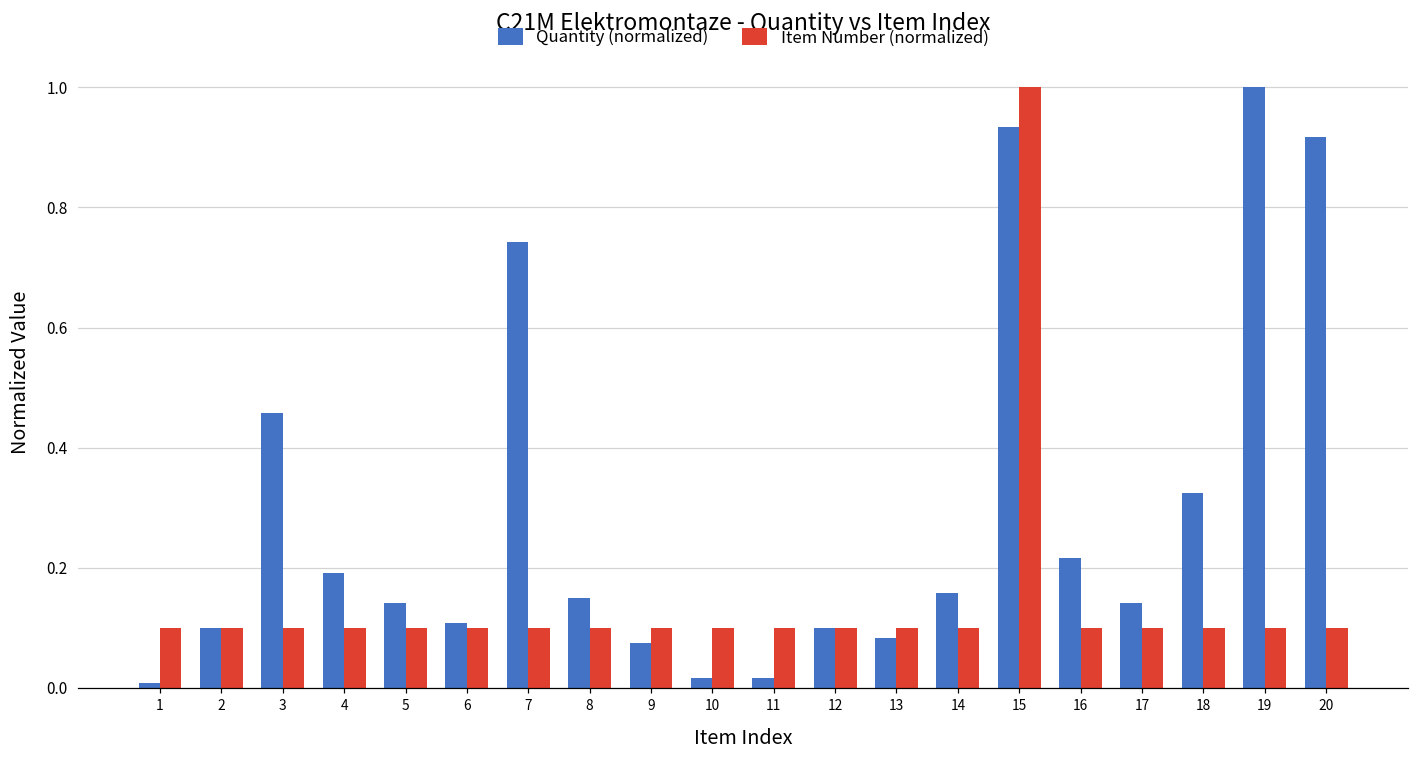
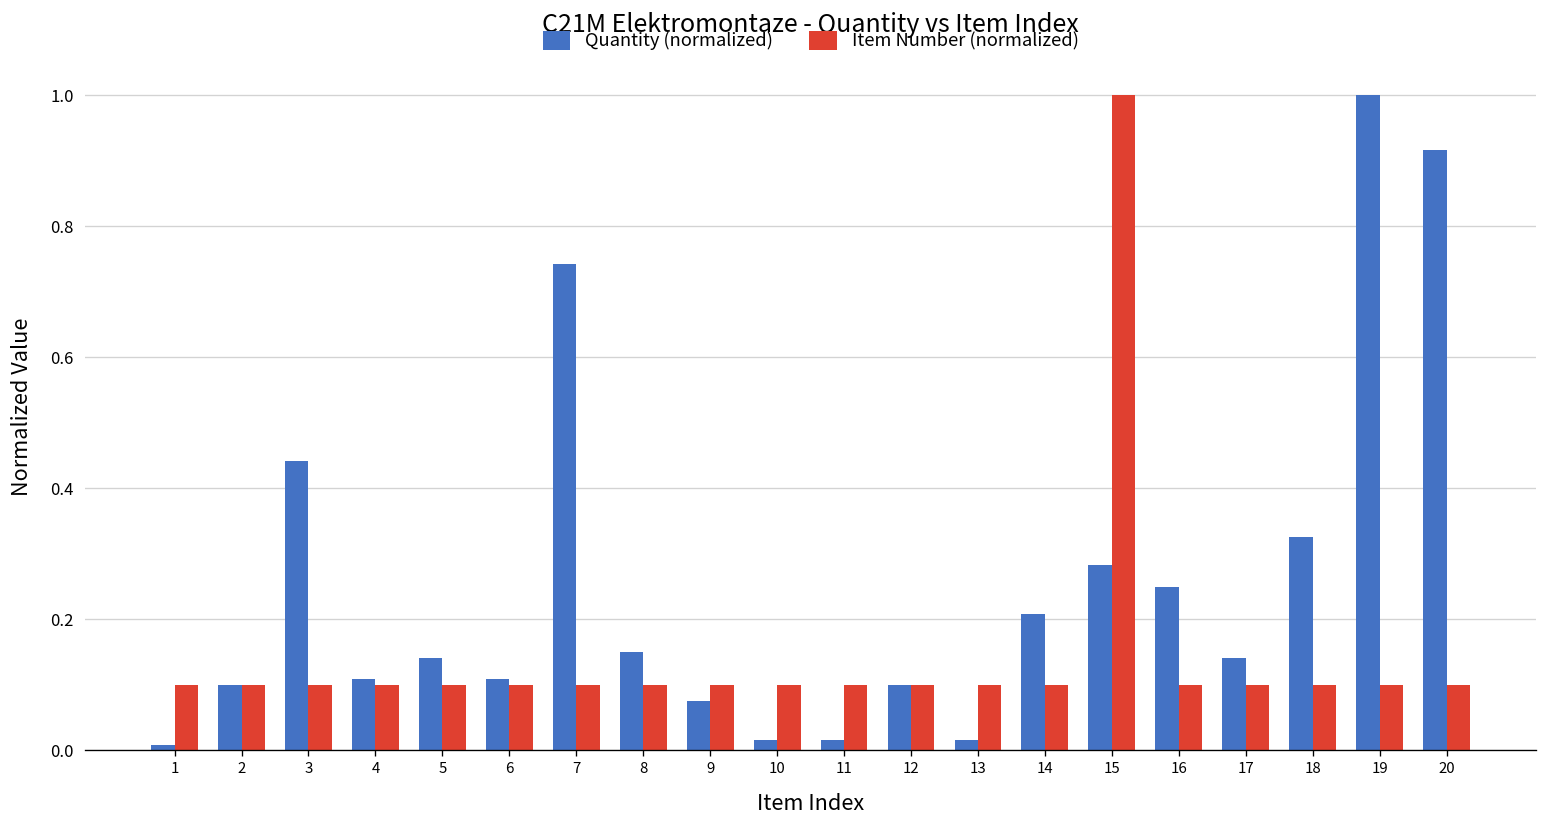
Quantity (normalized), 3: 0.46 -> 0.44
Quantity (normalized), 4: 0.19 -> 0.11
Quantity (normalized), 13: 0.08 -> 0.02
Quantity (normalized), 14: 0.16 -> 0.21
Quantity (normalized), 15: 0.93 -> 0.28
Quantity (normalized), 16: 0.22 -> 0.25
